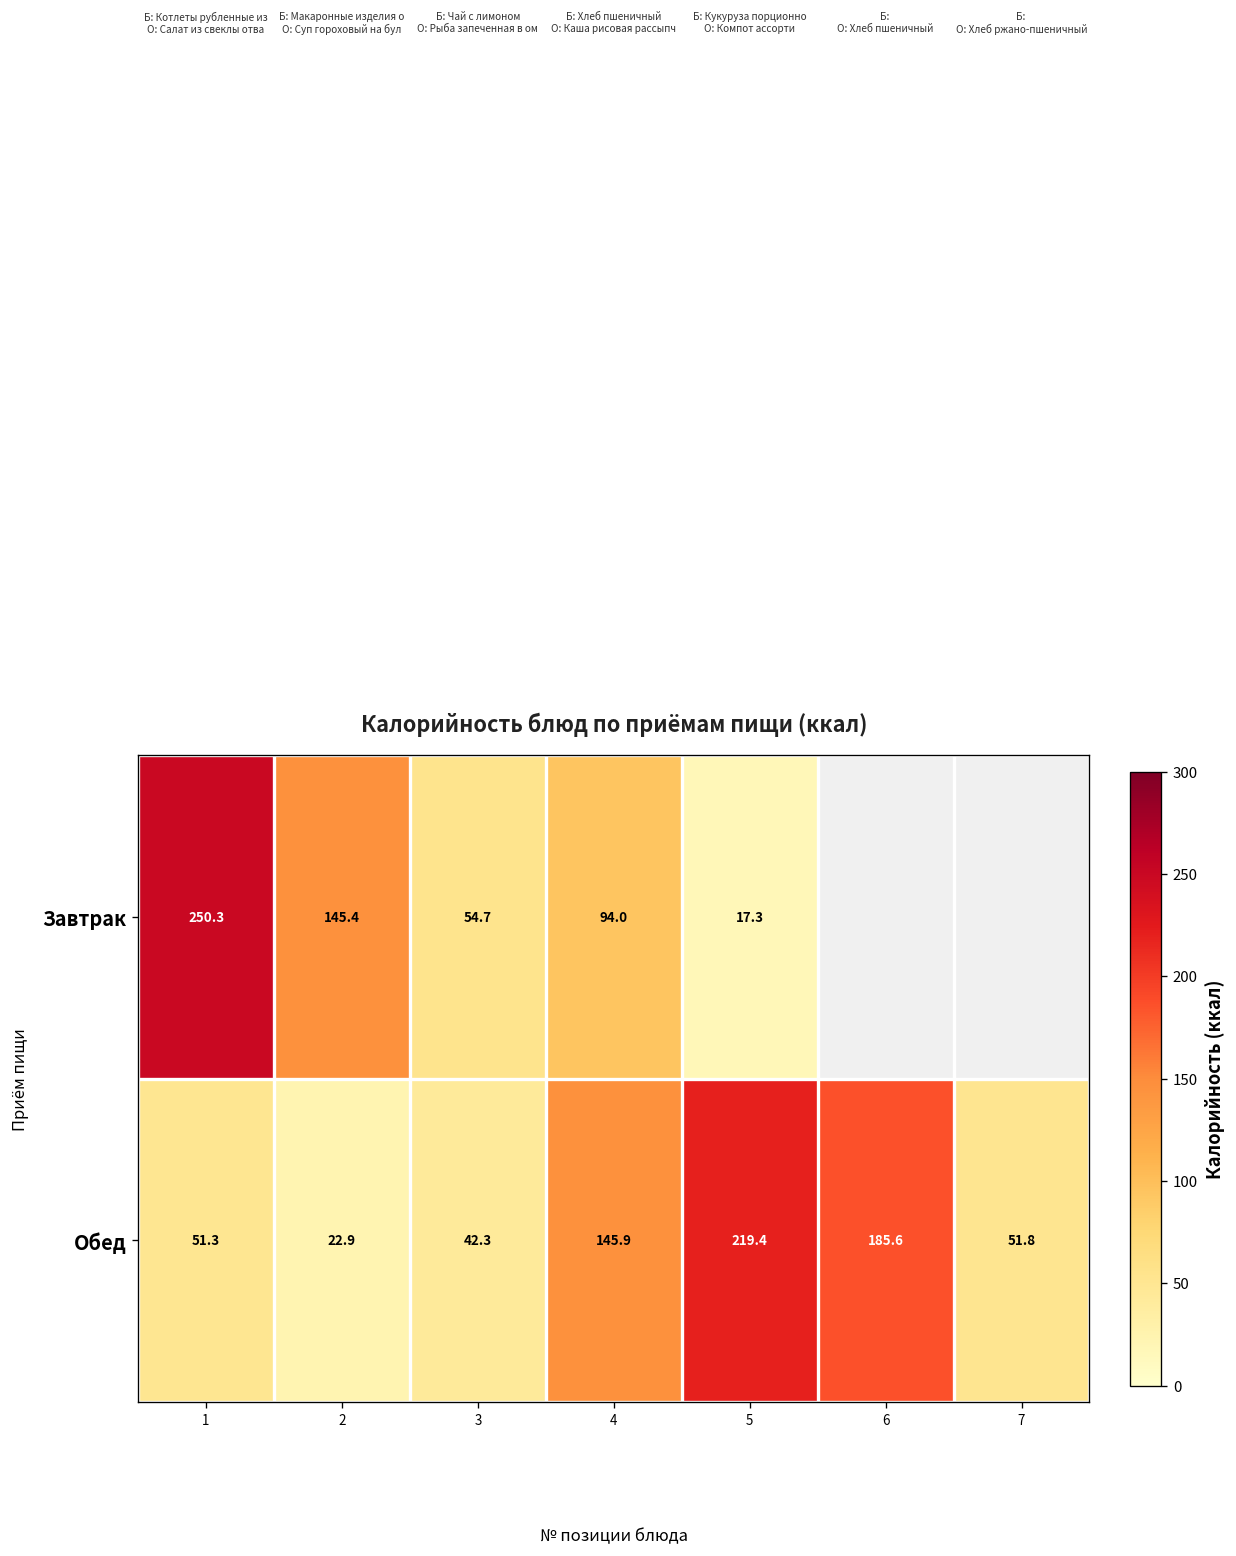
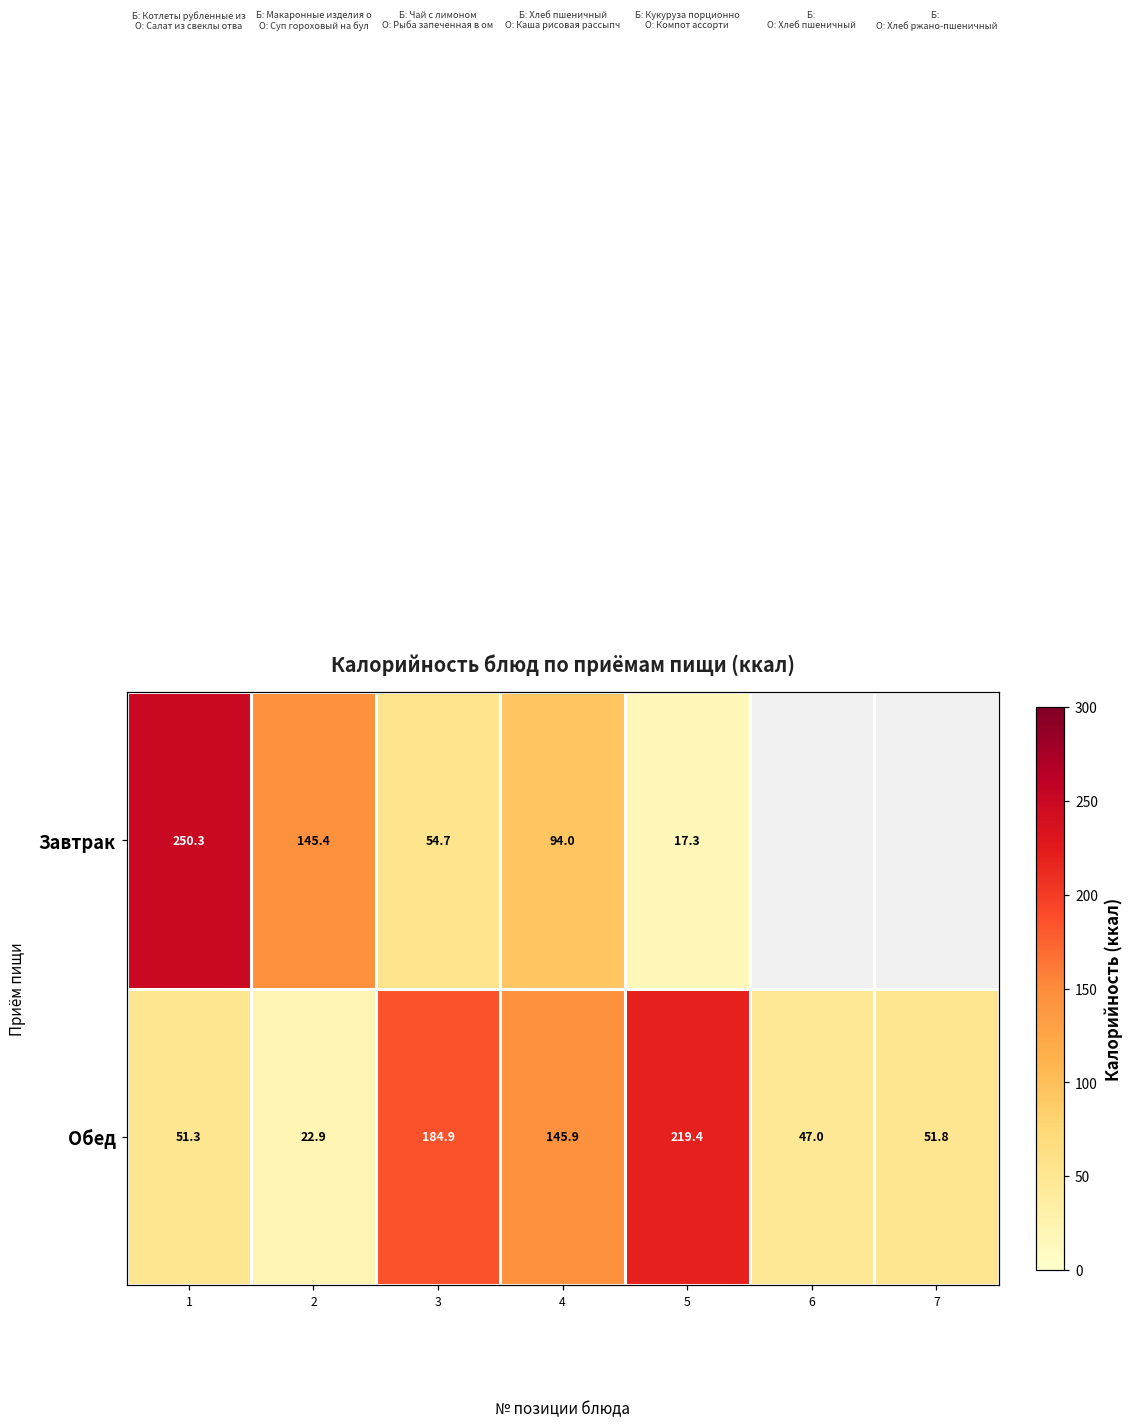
Обед, 3: 42.3 -> 184.9
Обед, 6: 185.6 -> 47.0
